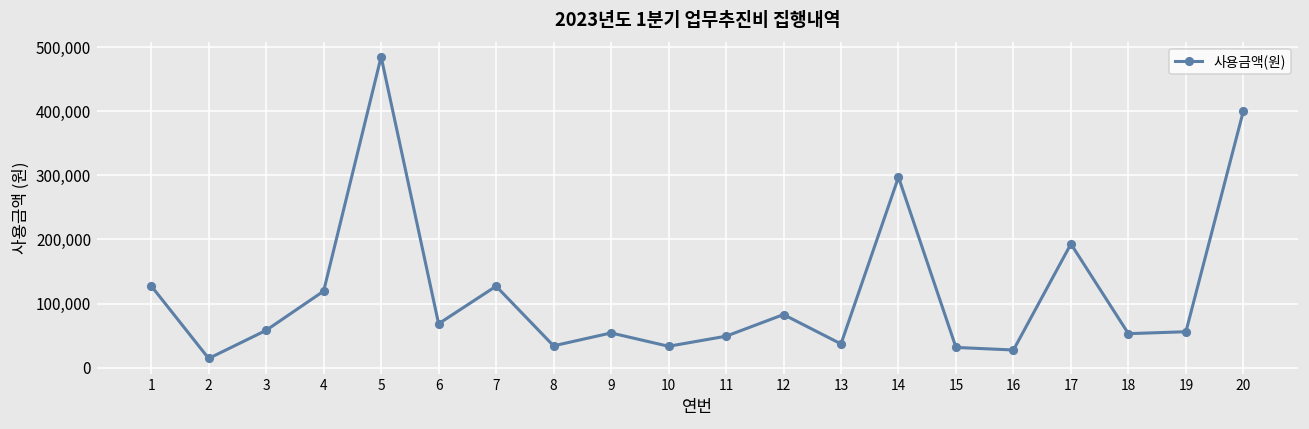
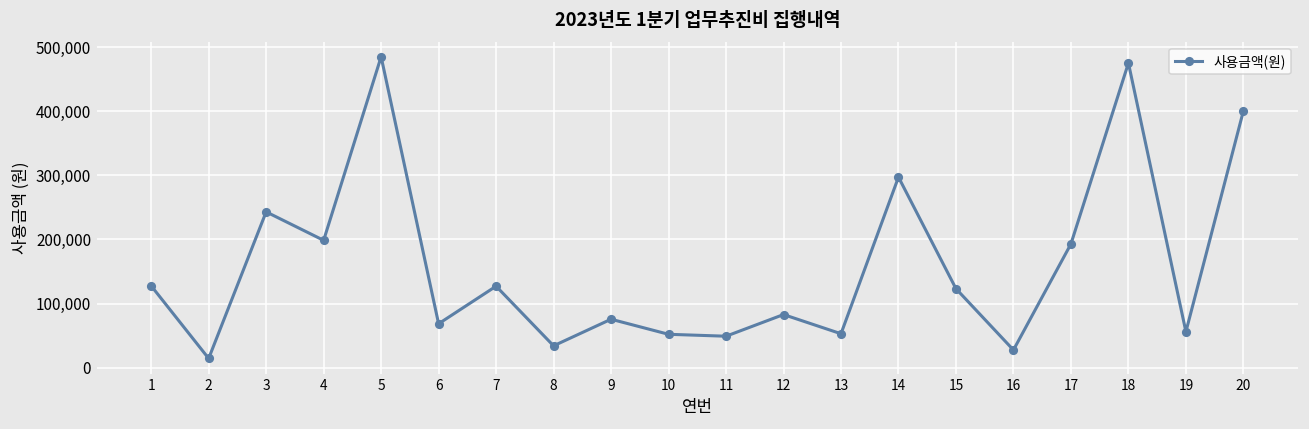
3: 60,000 -> 240,000
4: 120,000 -> 200,000
9: 50,000 -> 80,000
10: 30,000 -> 50,000
13: 40,000 -> 50,000
15: 30,000 -> 120,000
18: 50,000 -> 480,000
